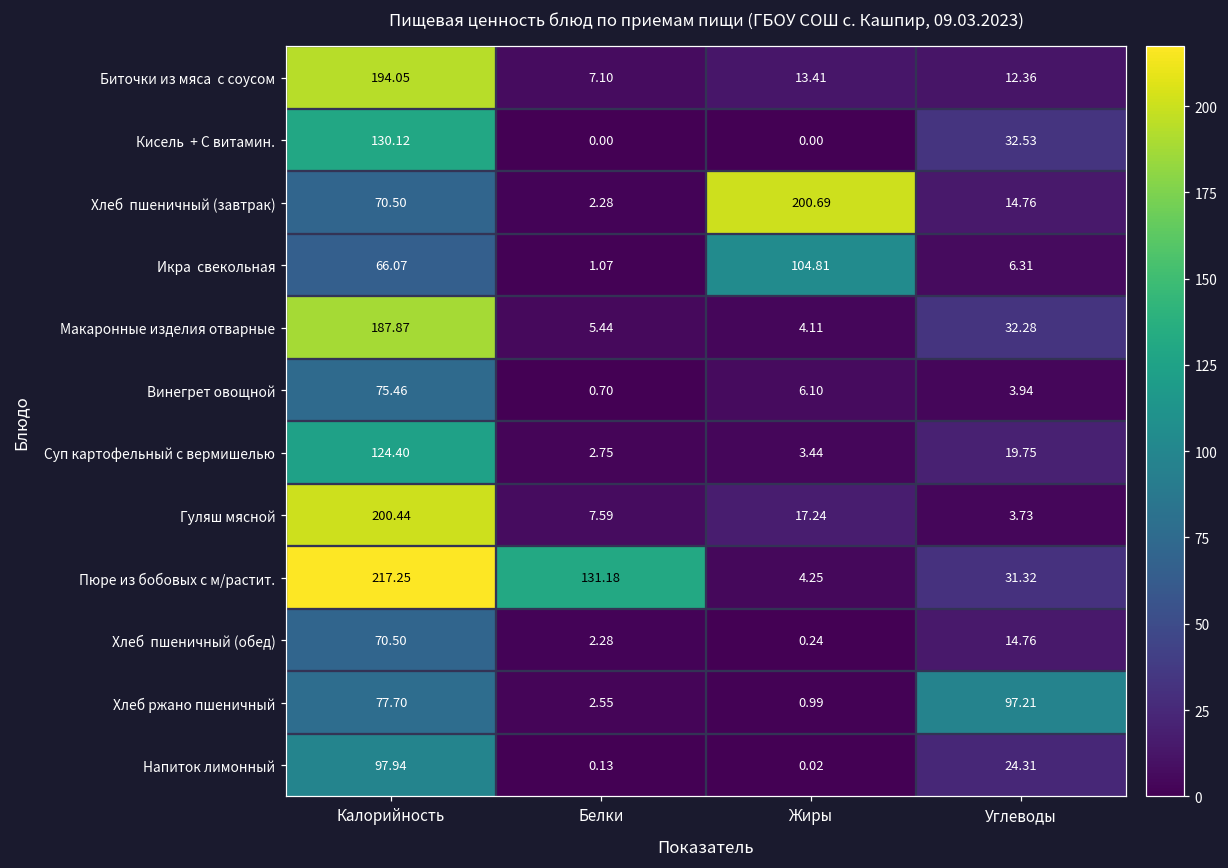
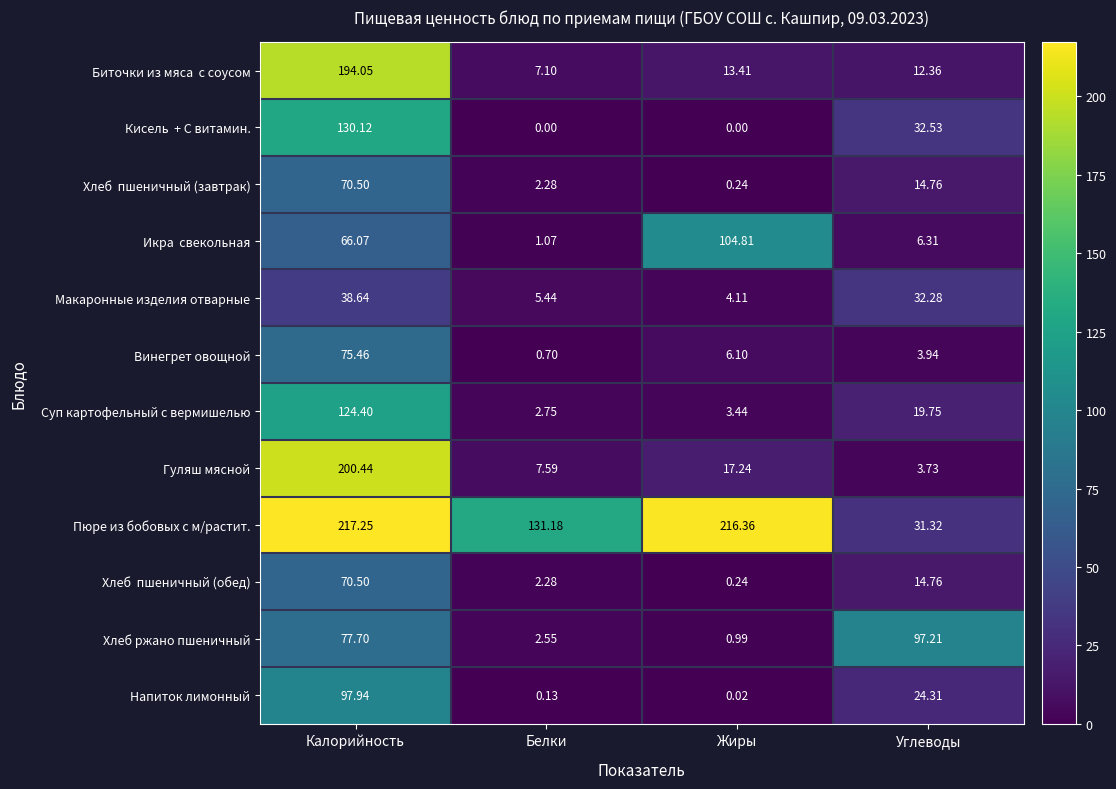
Хлеб пшеничный (завтрак), Жиры: 200.69 -> 0.24
Макаронные изделия отварные, Калорийность: 187.87 -> 38.64
Пюре из бобовых с м/растит., Жиры: 4.25 -> 216.36
